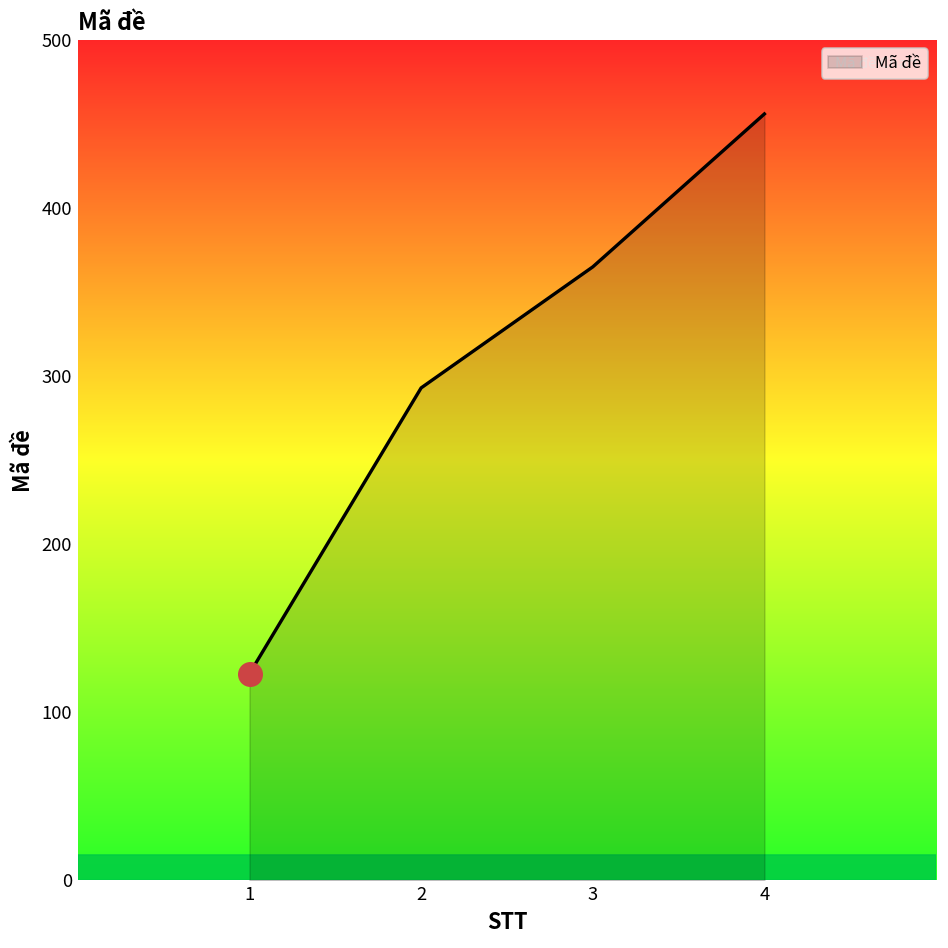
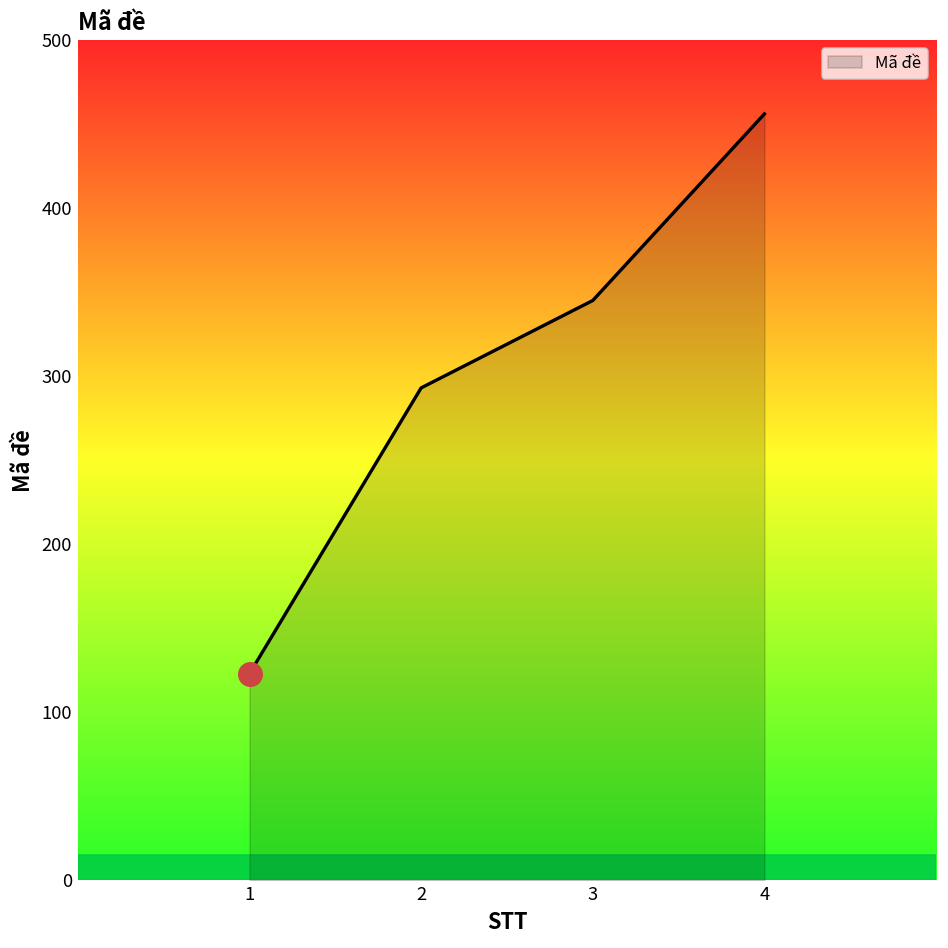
Mã đề, 3: 365 -> 345
